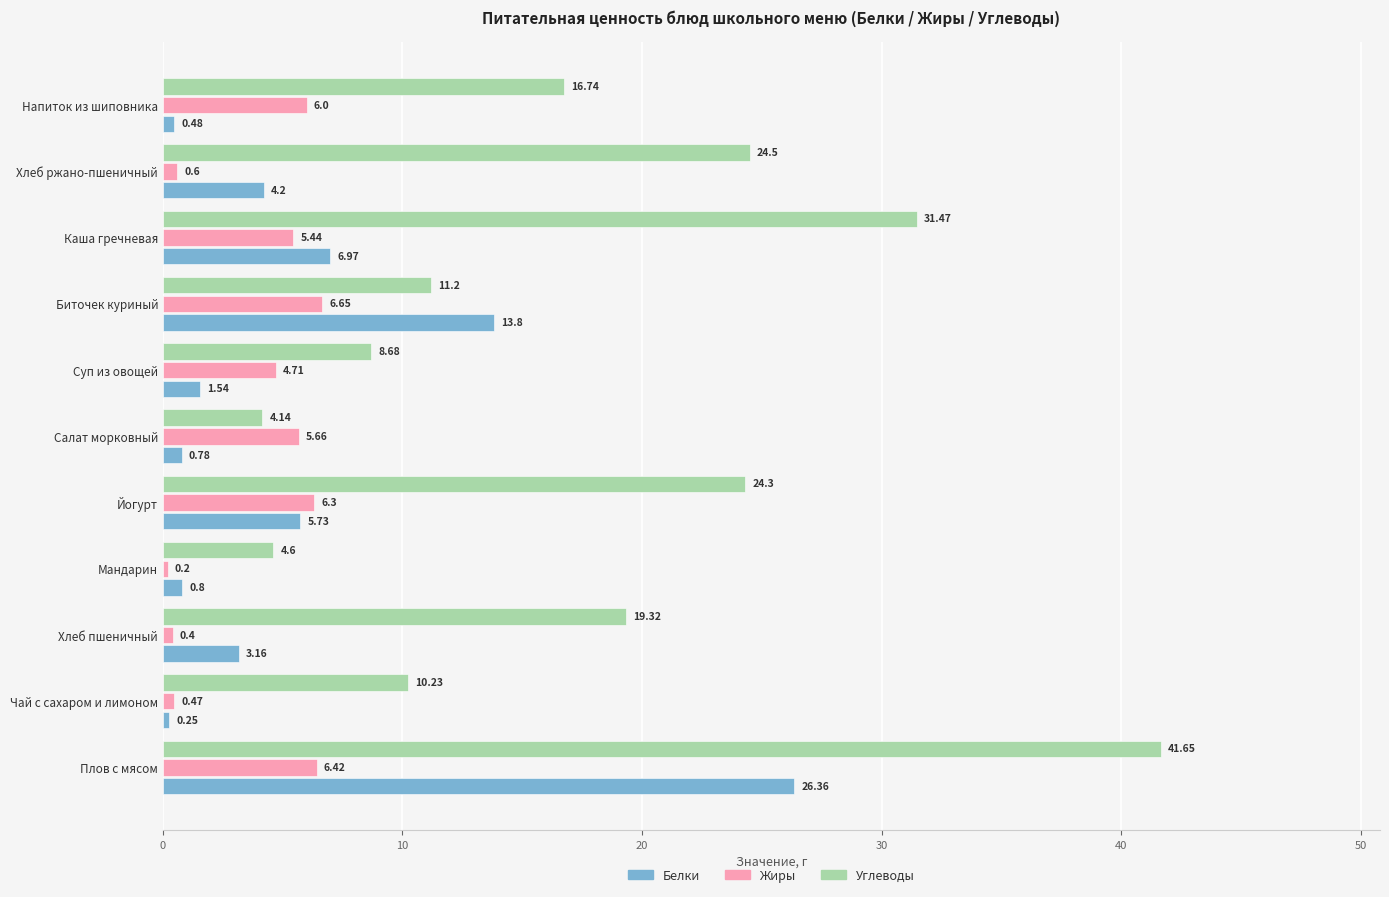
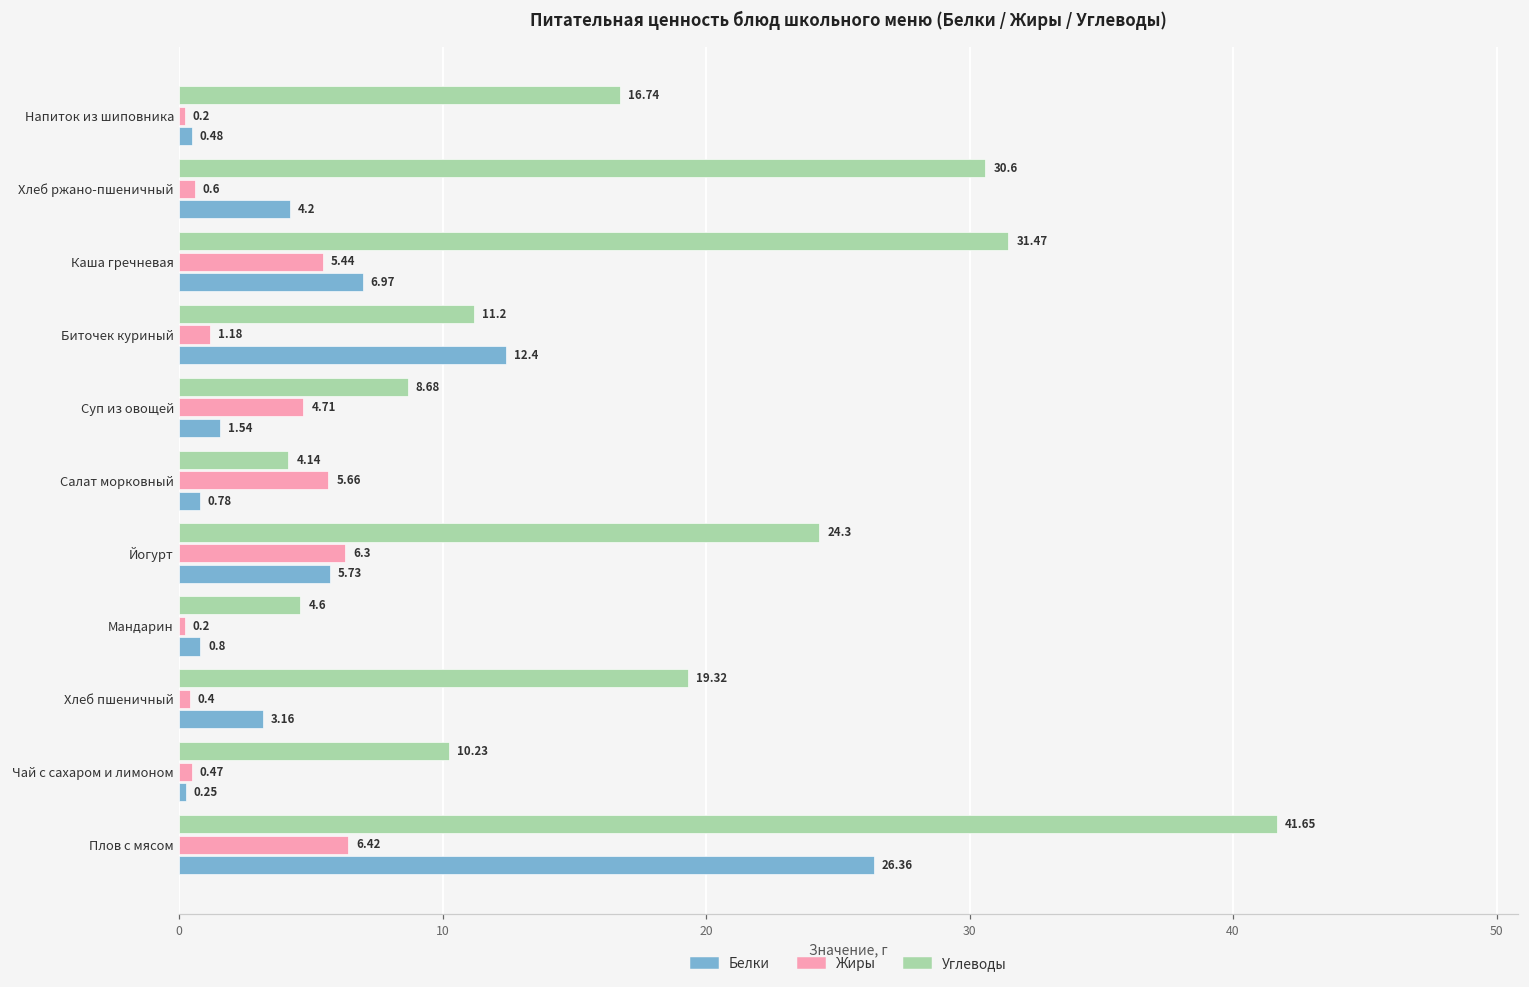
Жиры, Напиток из шиповника: 6.0 -> 0.2
Углеводы, Хлеб ржано-пшеничный: 24.5 -> 30.6
Жиры, Биточек куриный: 6.65 -> 1.18
Белки, Биточек куриный: 13.8 -> 12.4
